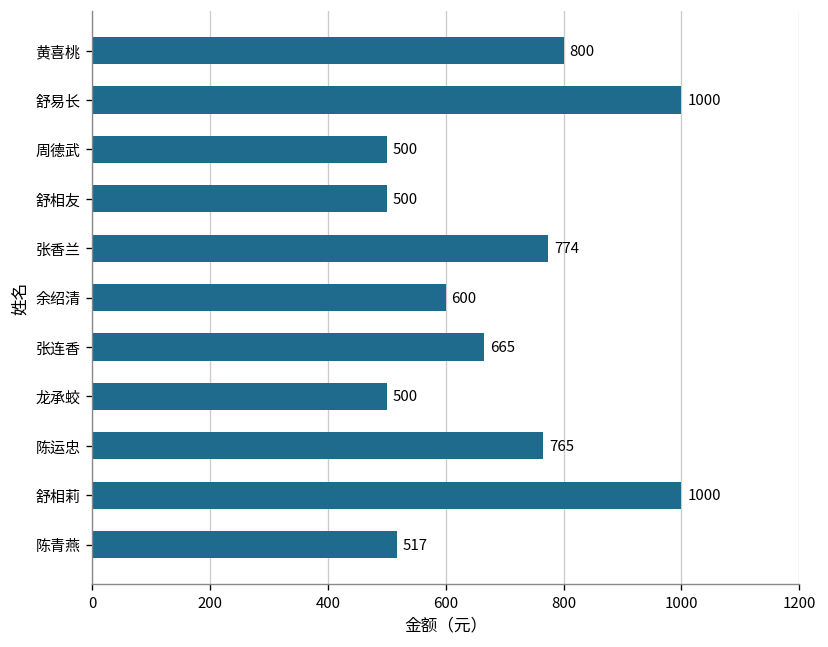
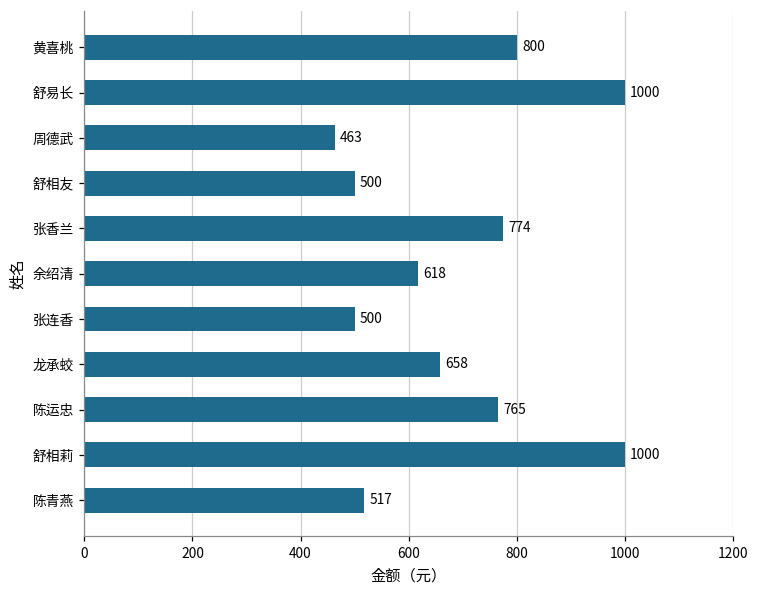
周德武: 500 -> 463
余绍清: 600 -> 618
张连香: 665 -> 500
龙承蛟: 500 -> 658
